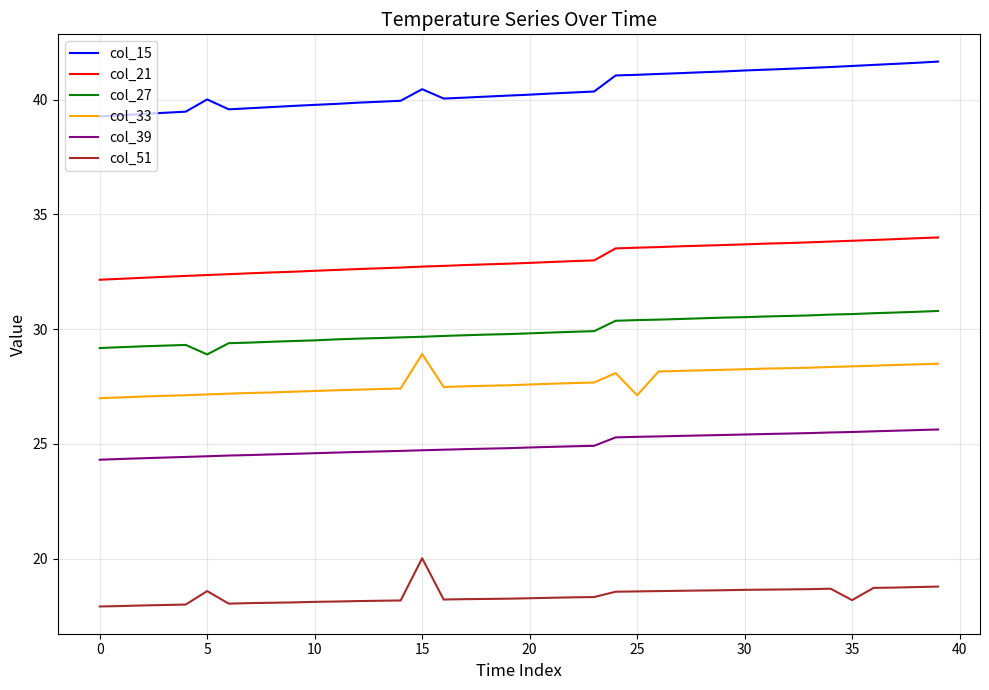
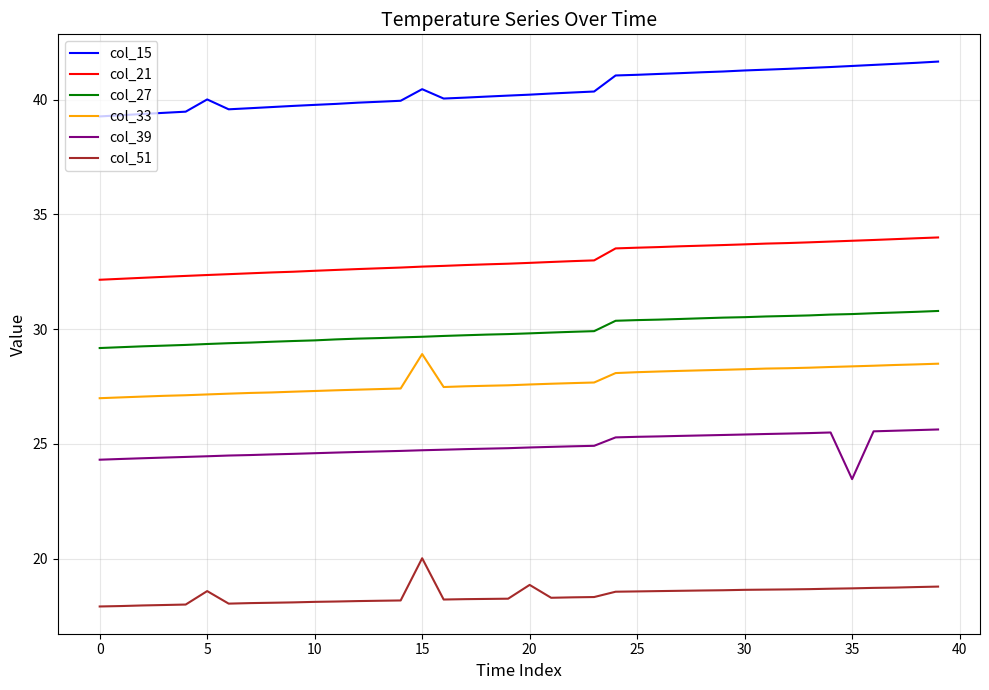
col_27, 5: 28.9 -> 29.4
col_51, 20: 18.3 -> 18.9
col_33, 25: 27.1 -> 28.1
col_39, 35: 25.5 -> 23.5
col_51, 35: 18.2 -> 18.7
